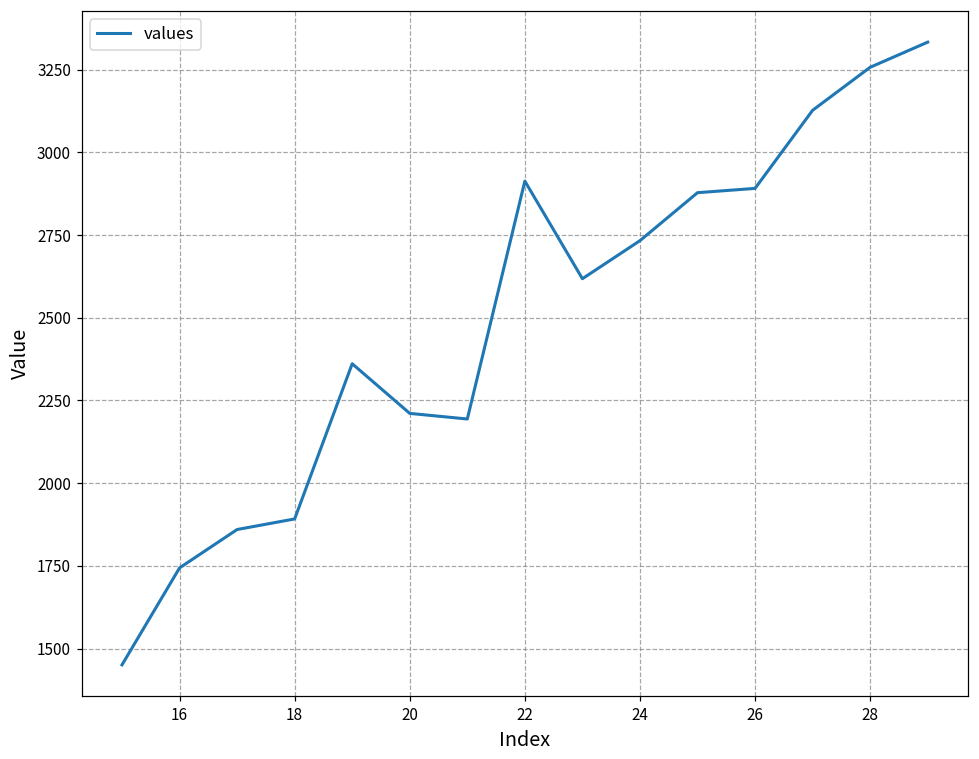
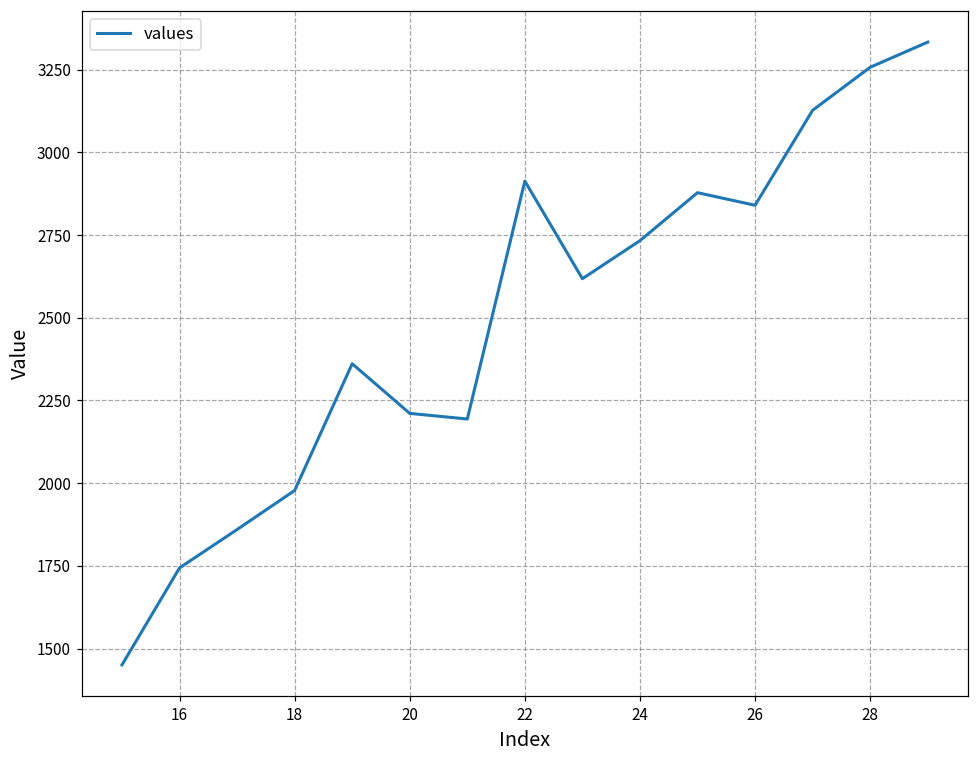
18: 1890 -> 1980
26: 2890 -> 2840
